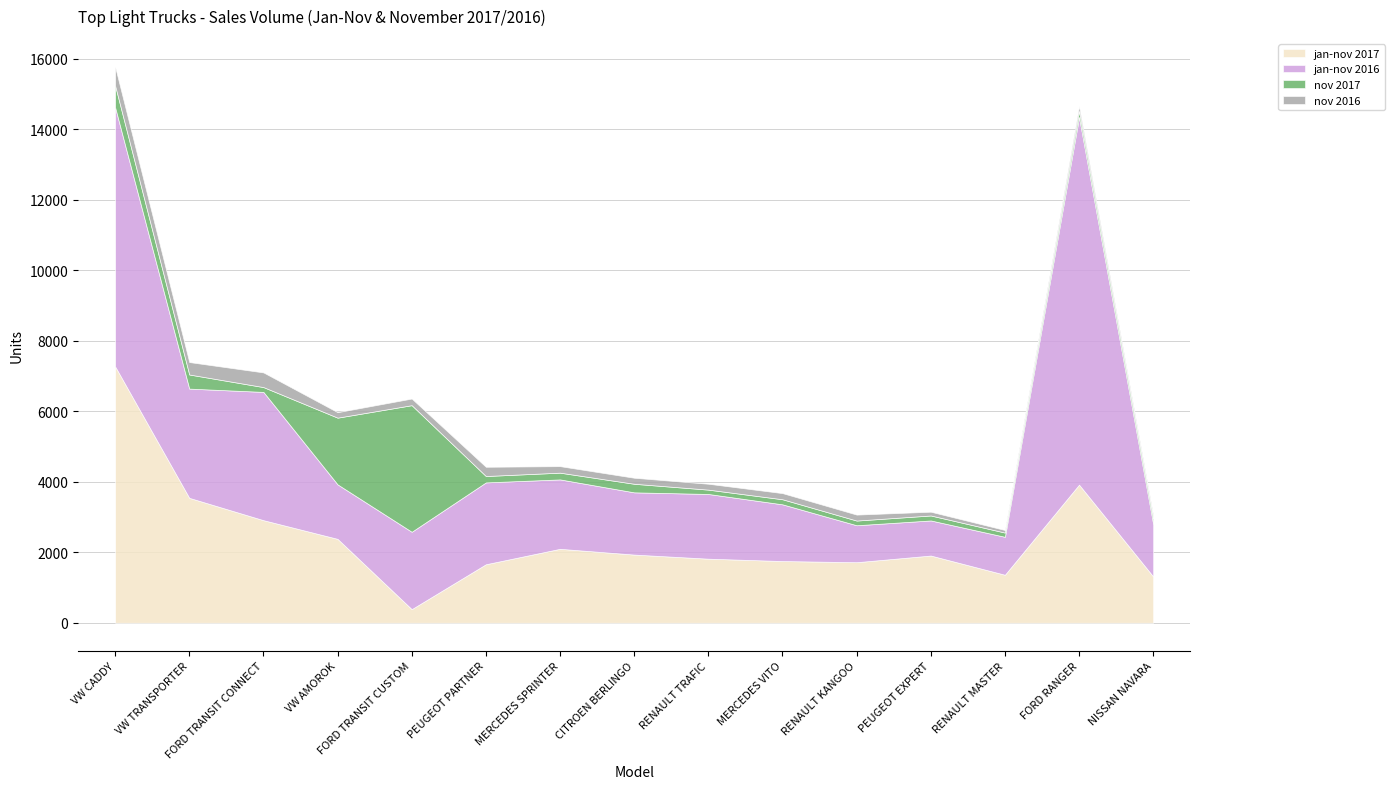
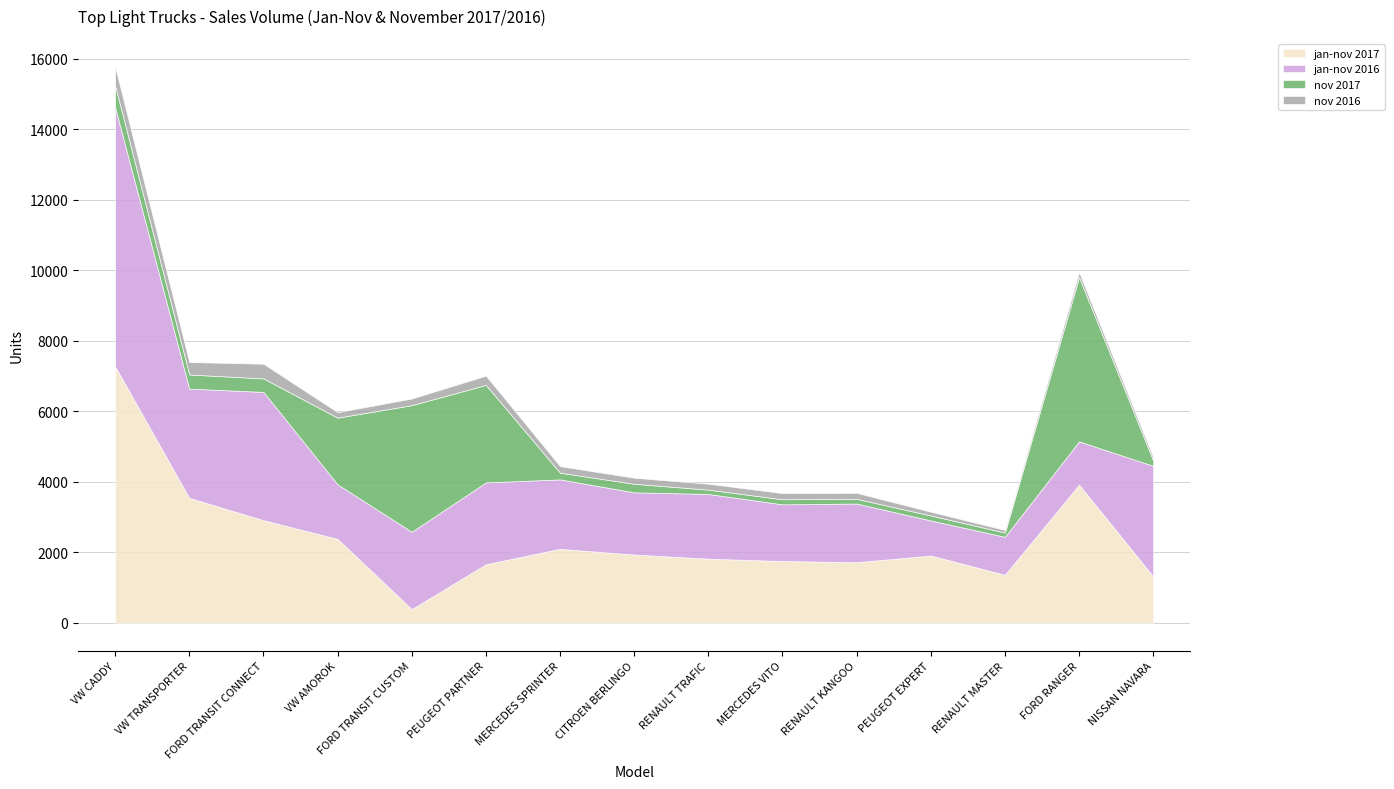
nov 2017, FORD TRANSIT CONNECT: 100 -> 400
nov 2017, PEUGEOT PARTNER: 200 -> 2800
jan-nov 2016, RENAULT KANGOO: 1000 -> 1700
jan-nov 2016, FORD RANGER: 10400 -> 1200
nov 2017, FORD RANGER: 200 -> 4700
jan-nov 2016, NISSAN NAVARA: 1500 -> 3100
